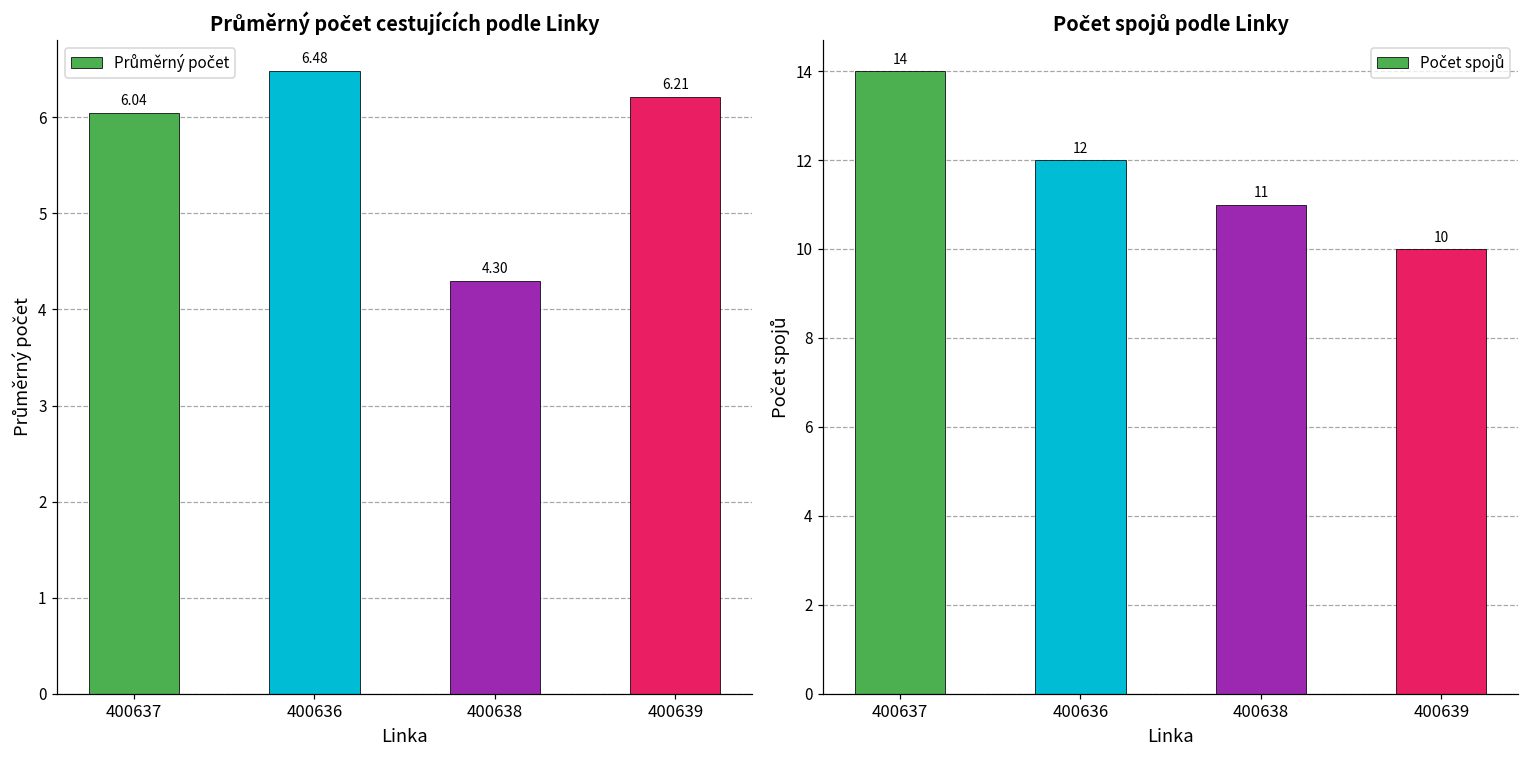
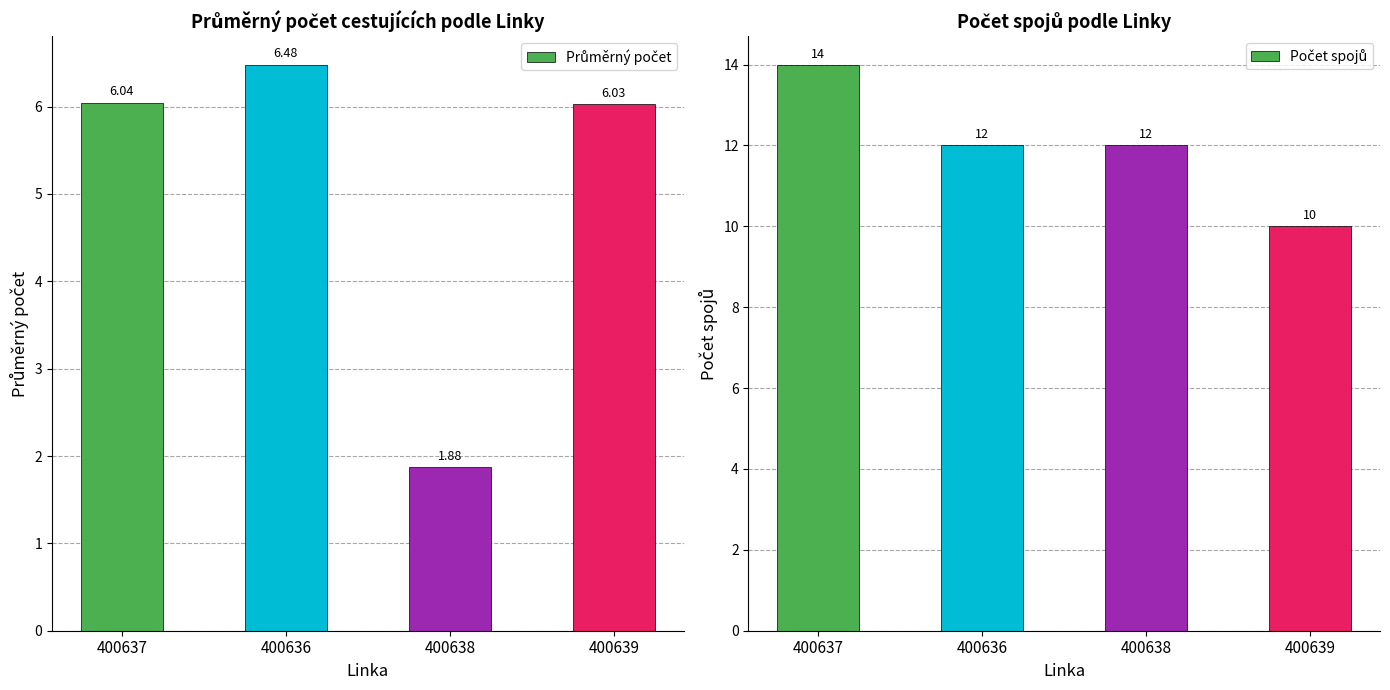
Průměrný počet cestujících podle Linky, 400638: 4.30 -> 1.88
Průměrný počet cestujících podle Linky, 400639: 6.21 -> 6.03
Počet spojů podle Linky, 400638: 11 -> 12
